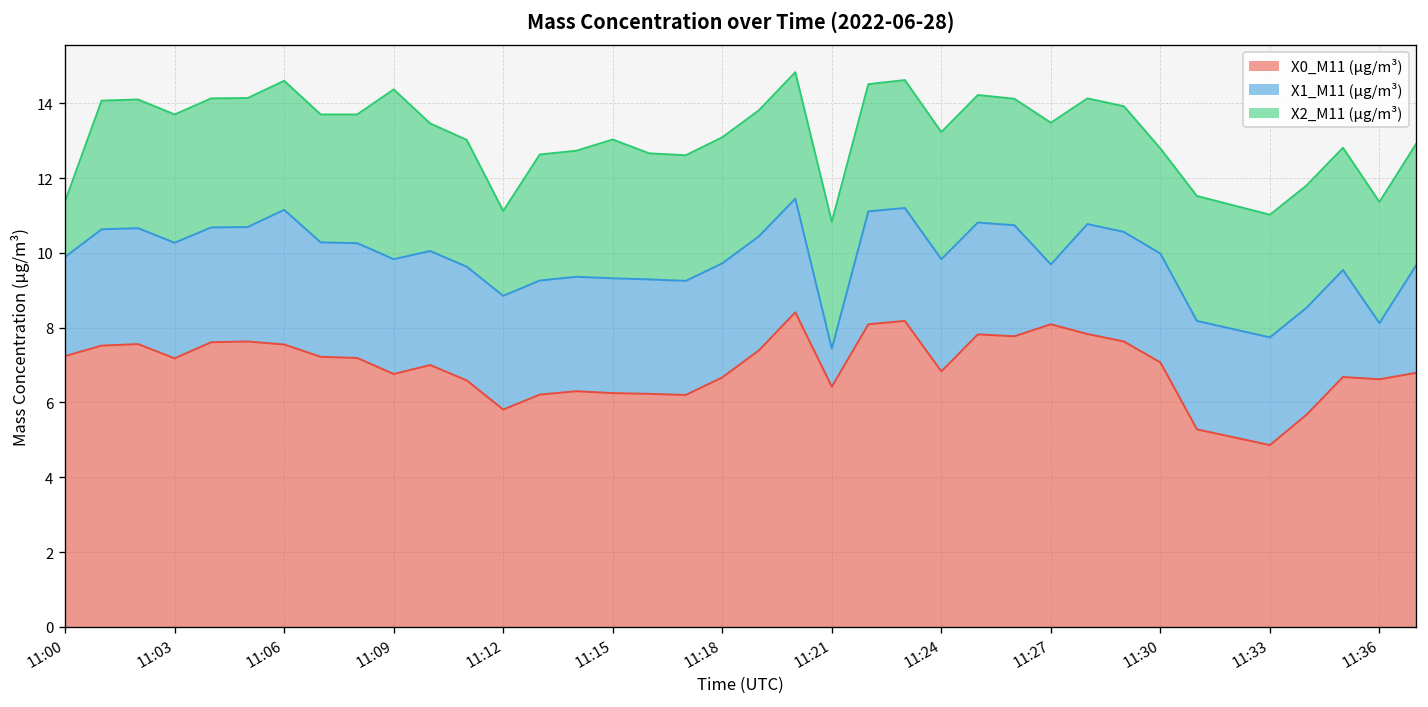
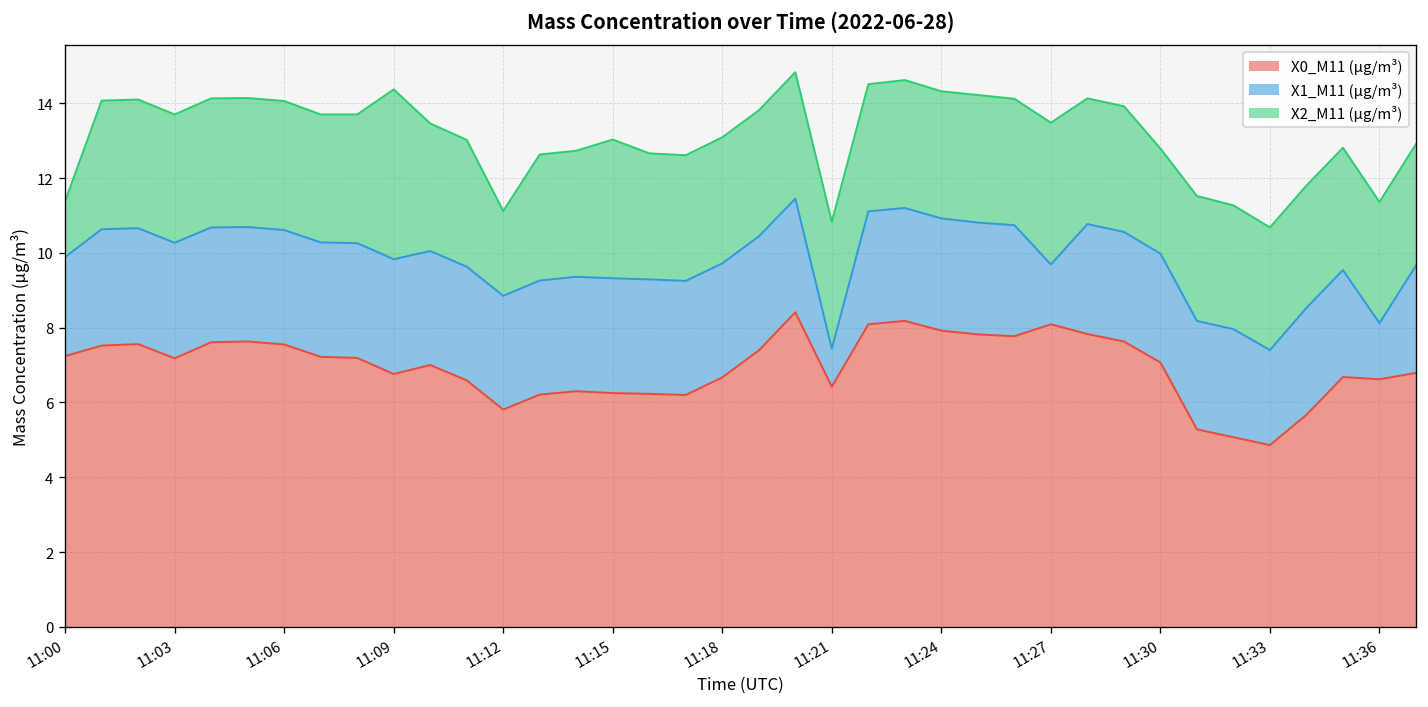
X1_M11 (μg/m³), 11:06: 3.6 -> 3.1
X0_M11 (μg/m³), 11:24: 6.8 -> 7.9
X1_M11 (μg/m³), 11:33: 2.9 -> 2.5
